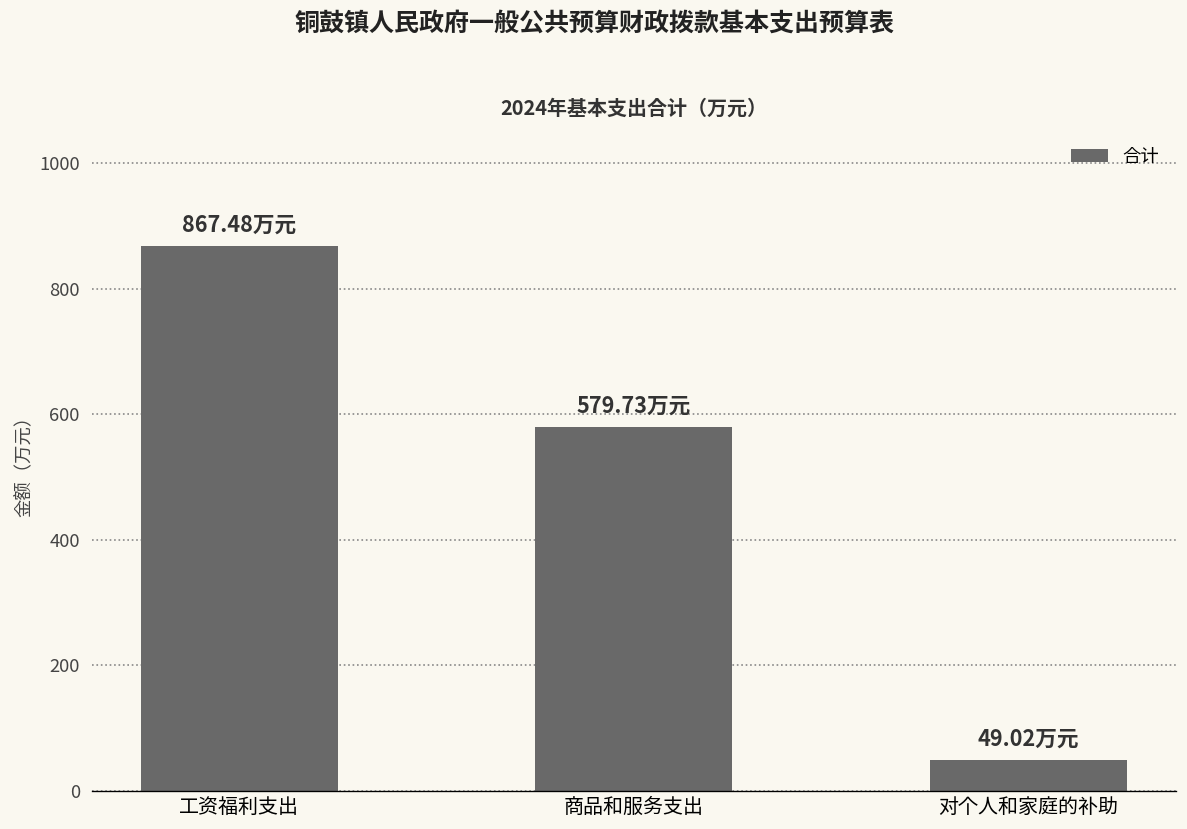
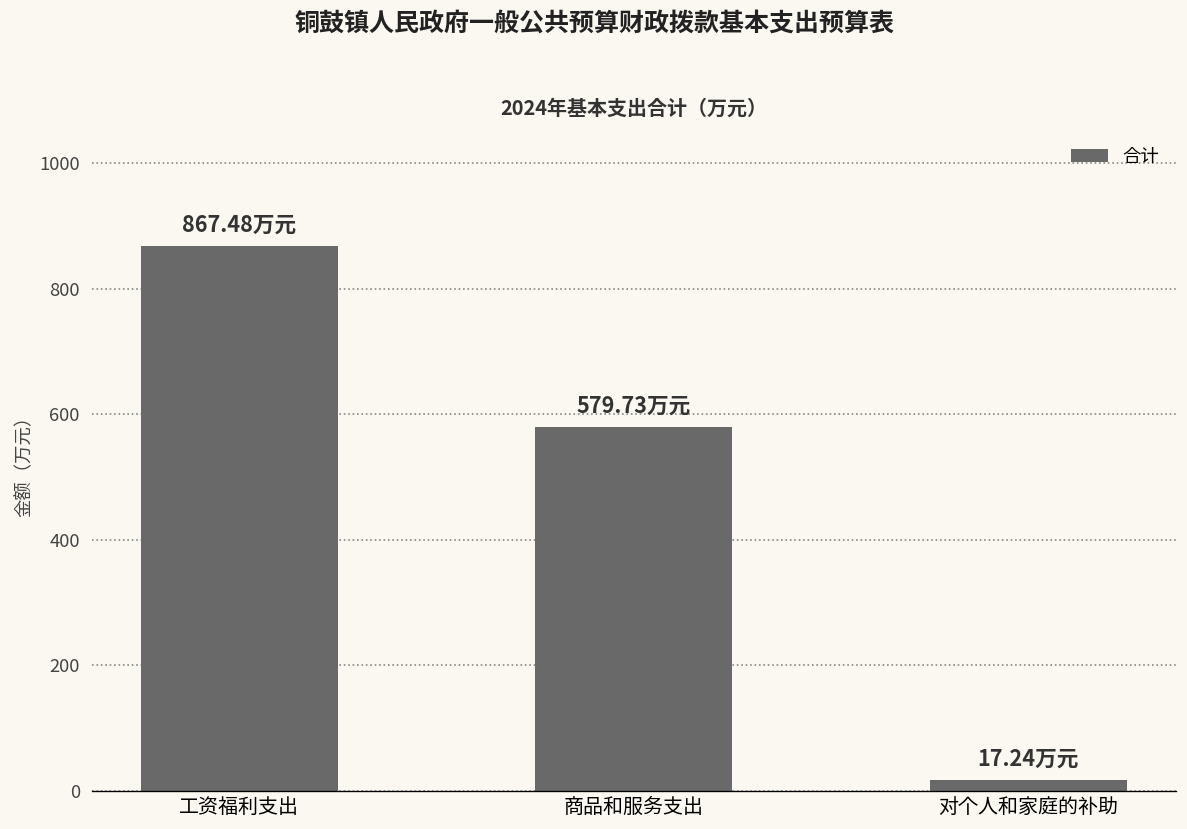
对个人和家庭的补助: 49.02 -> 17.24
